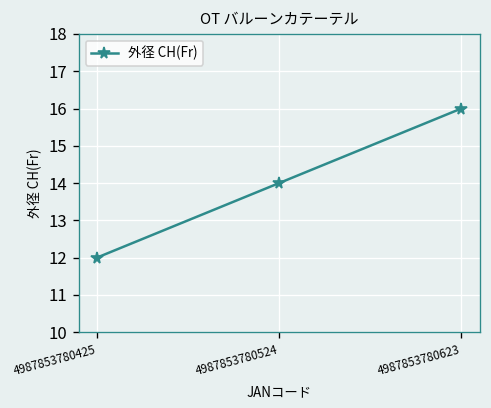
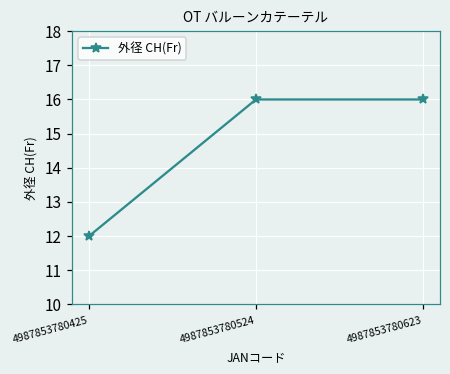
4987853780524: 14 -> 16
